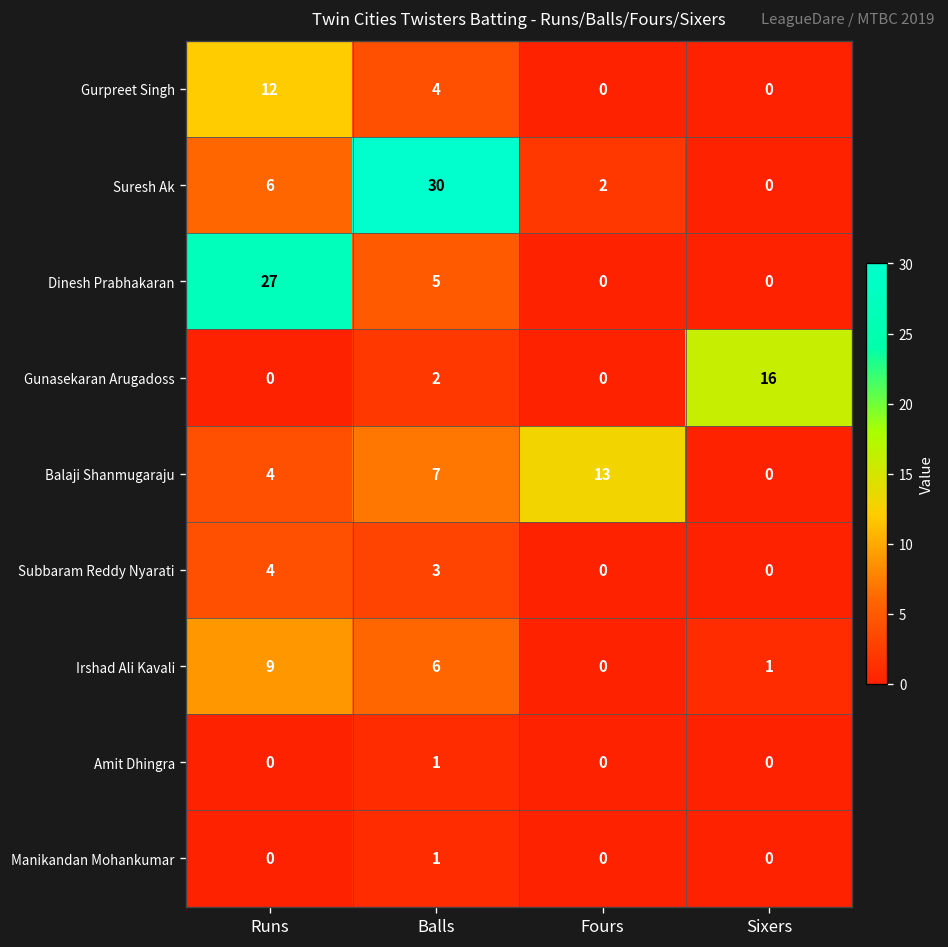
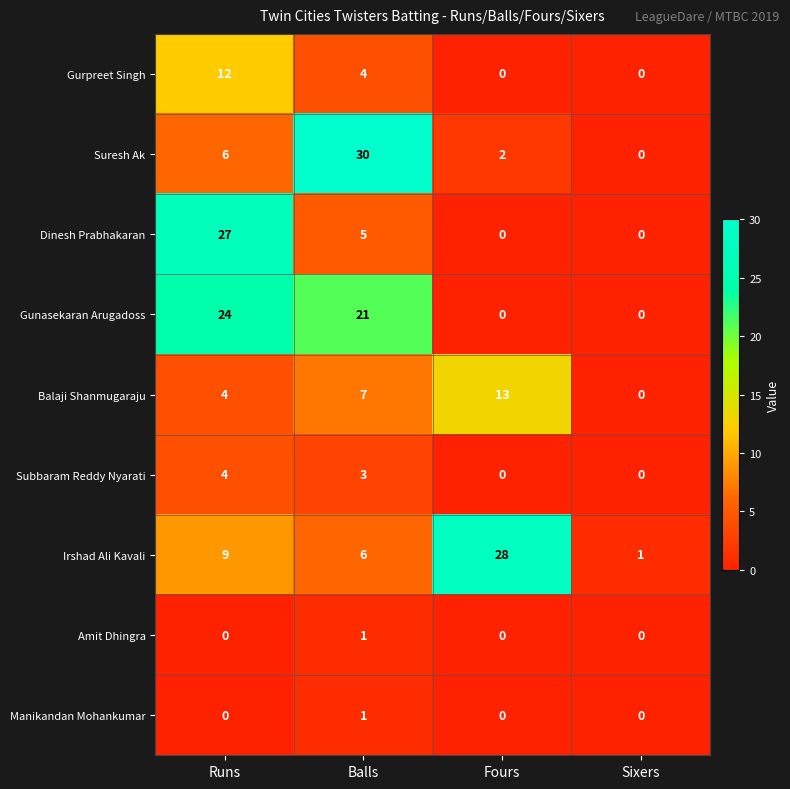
Gunasekaran Arugadoss, Runs: 0 -> 24
Gunasekaran Arugadoss, Balls: 2 -> 21
Gunasekaran Arugadoss, Sixers: 16 -> 0
Irshad Ali Kavali, Fours: 0 -> 28
